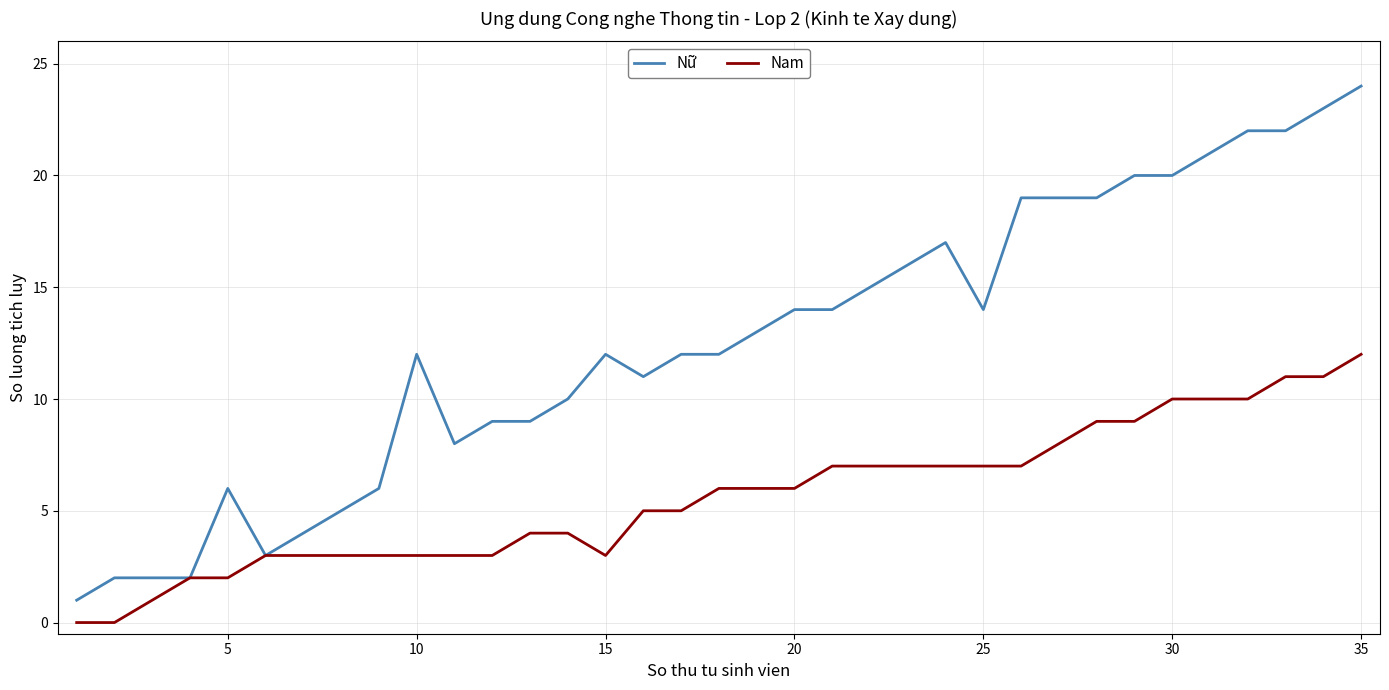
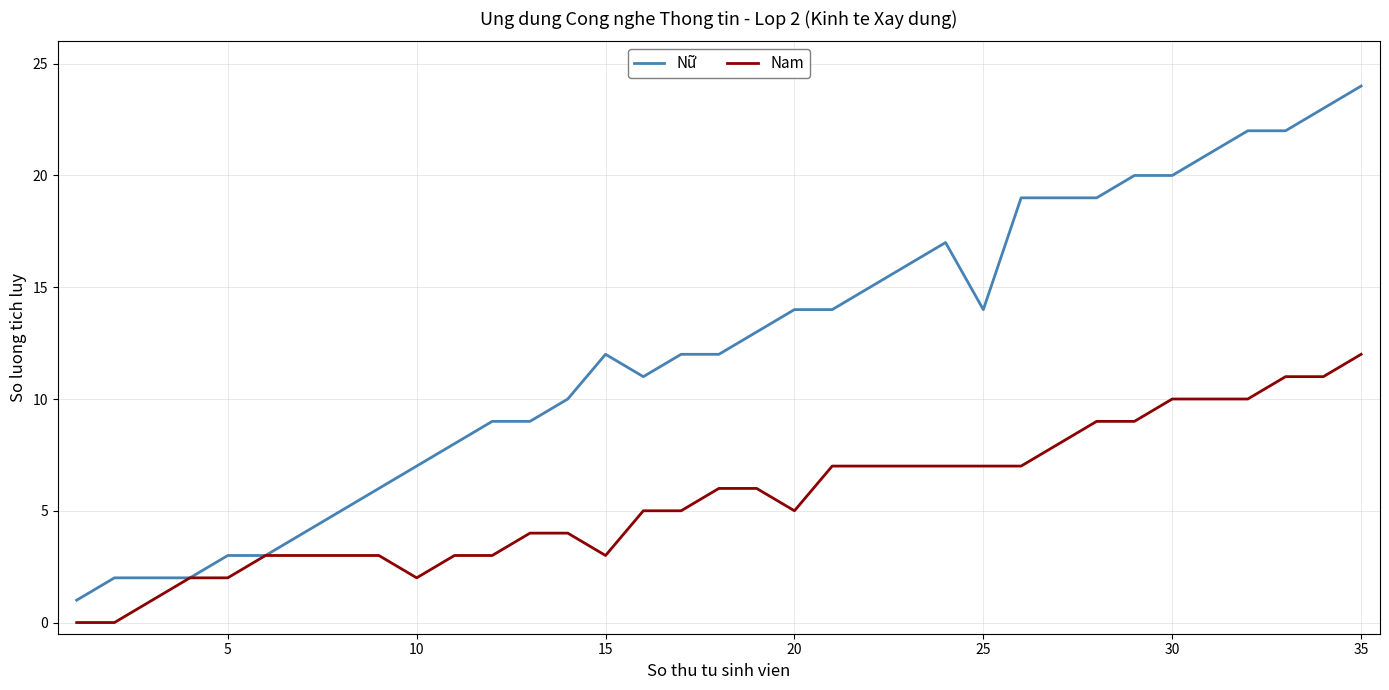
Nữ, 5: 6 -> 3
Nữ, 10: 12 -> 7
Nam, 10: 3 -> 2
Nam, 20: 6 -> 5
